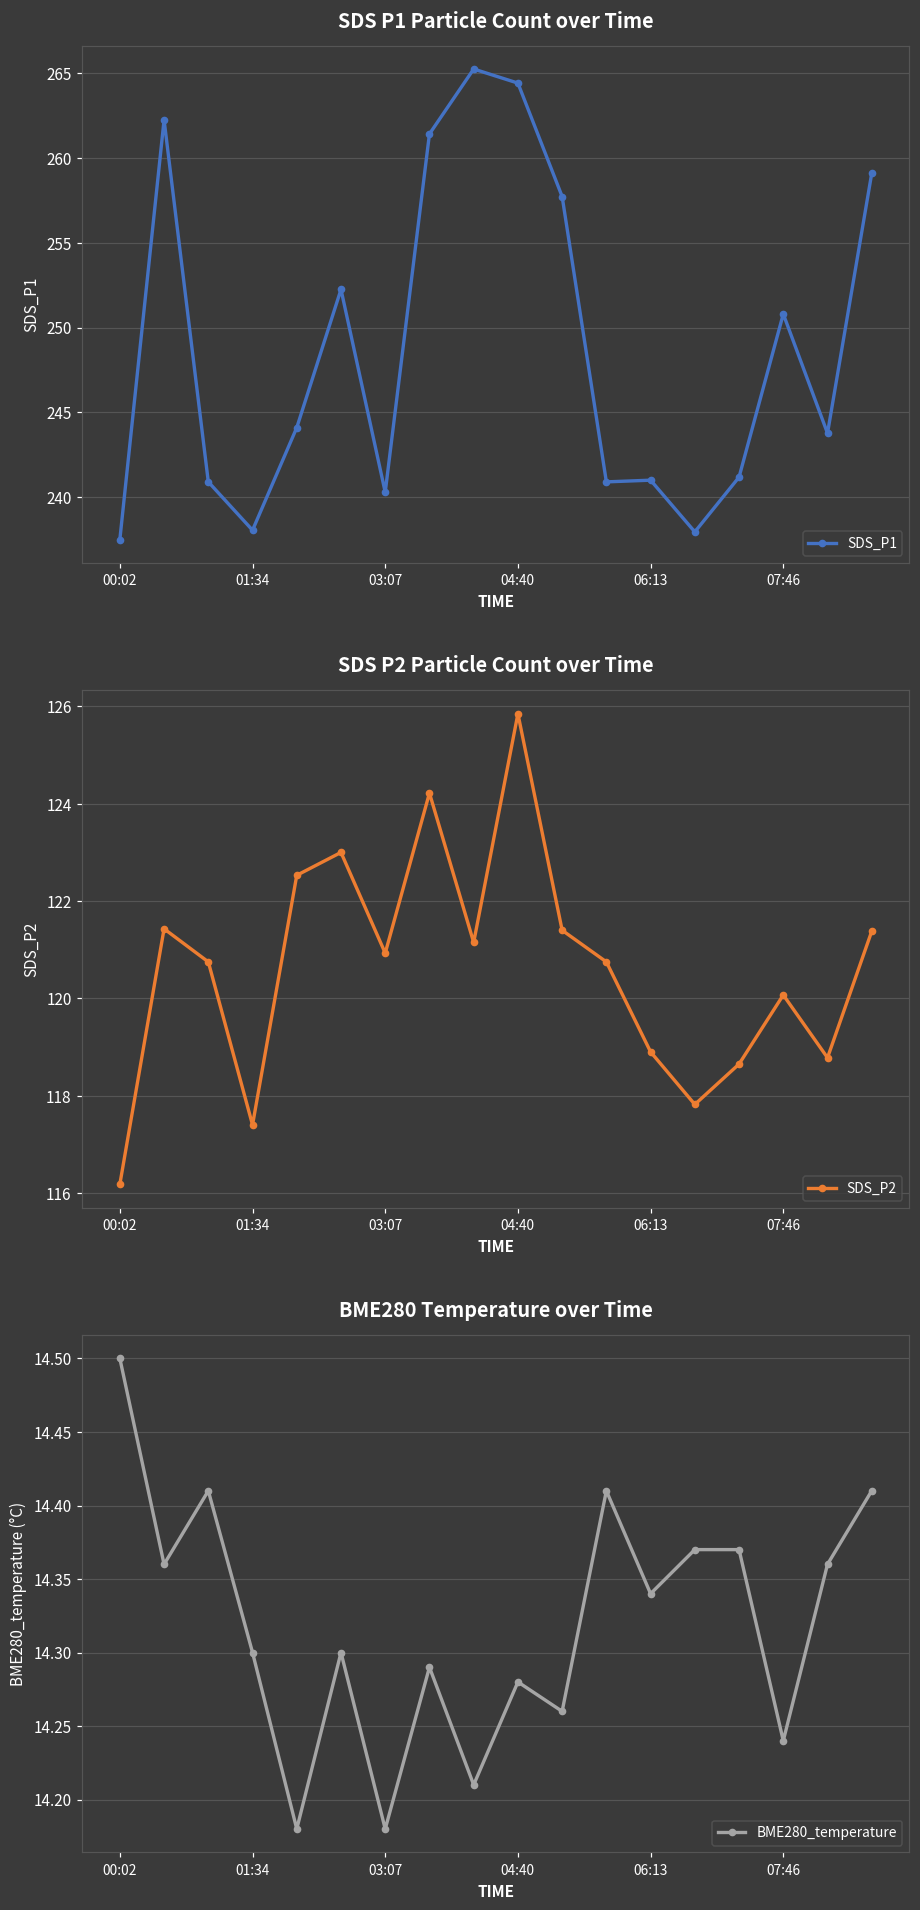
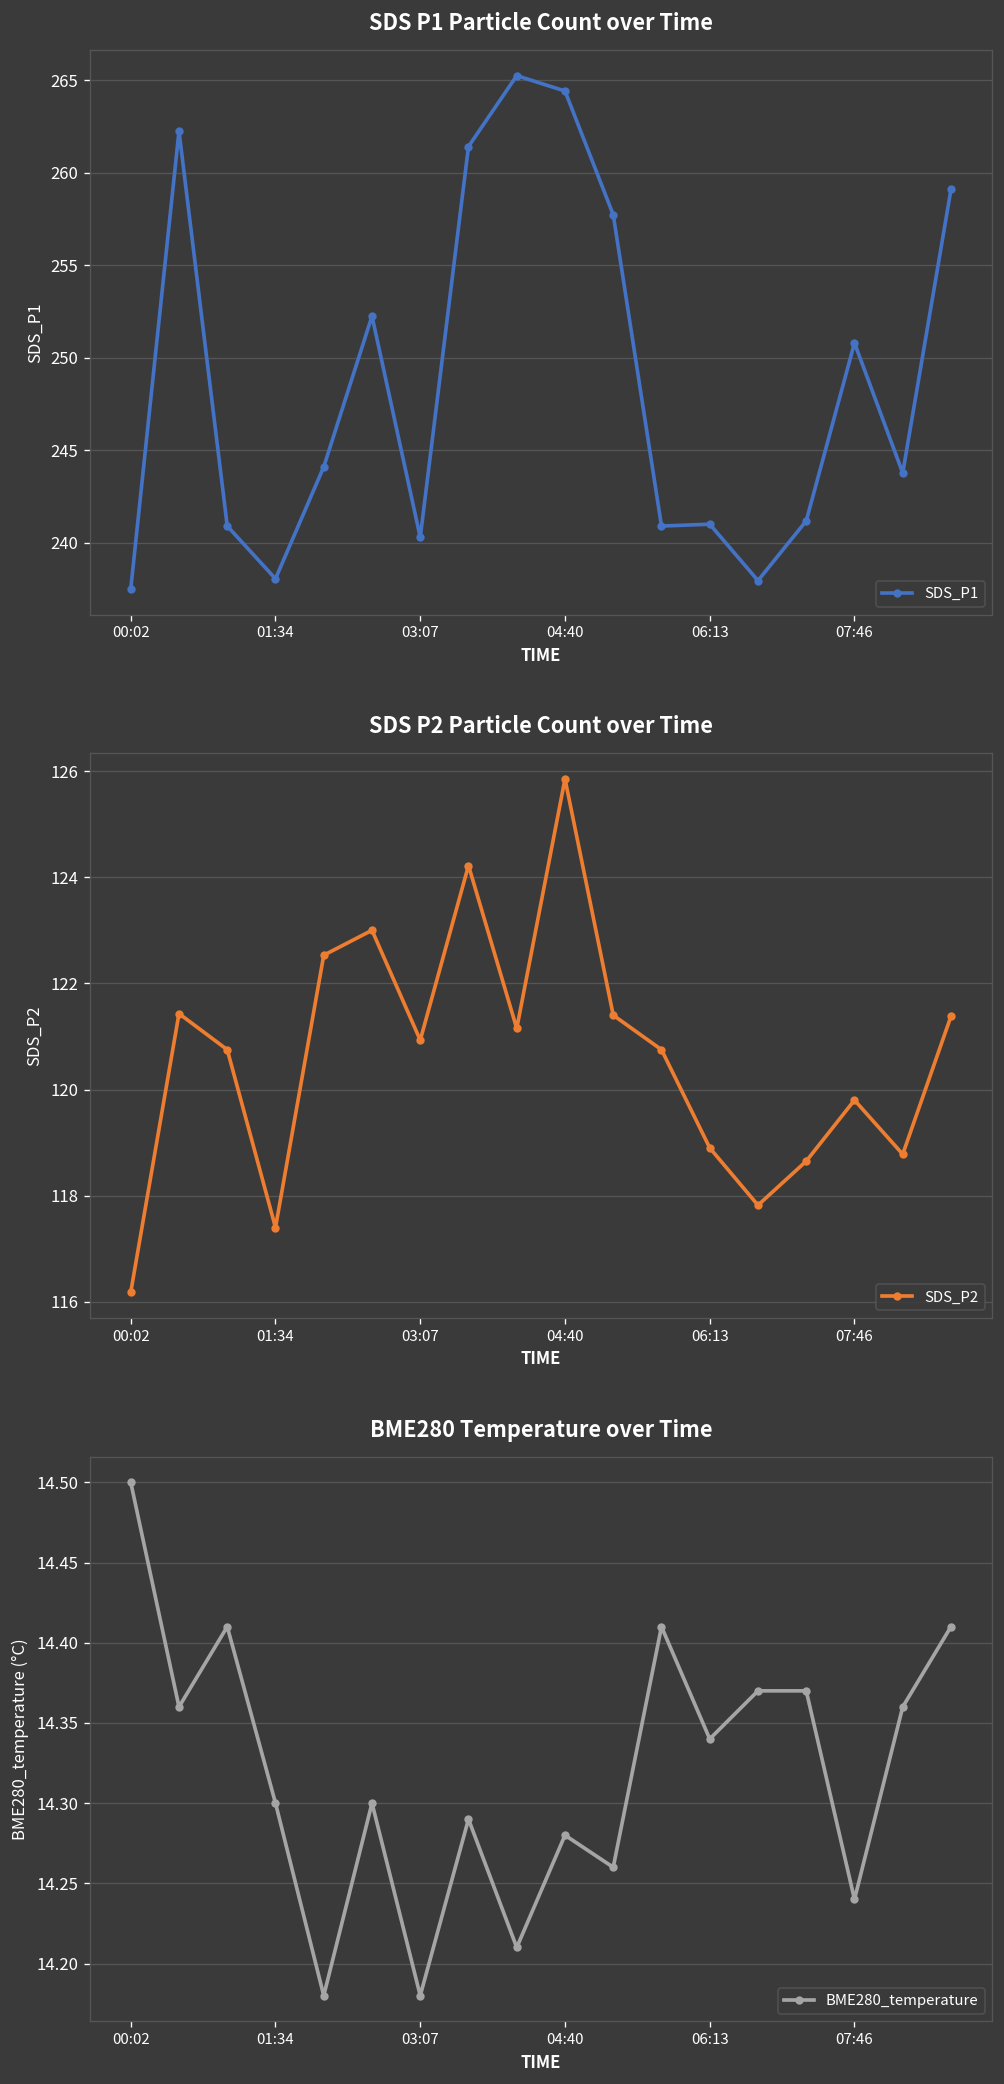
SDS P2 Particle Count over Time, 07:46: 120.1 -> 119.8
